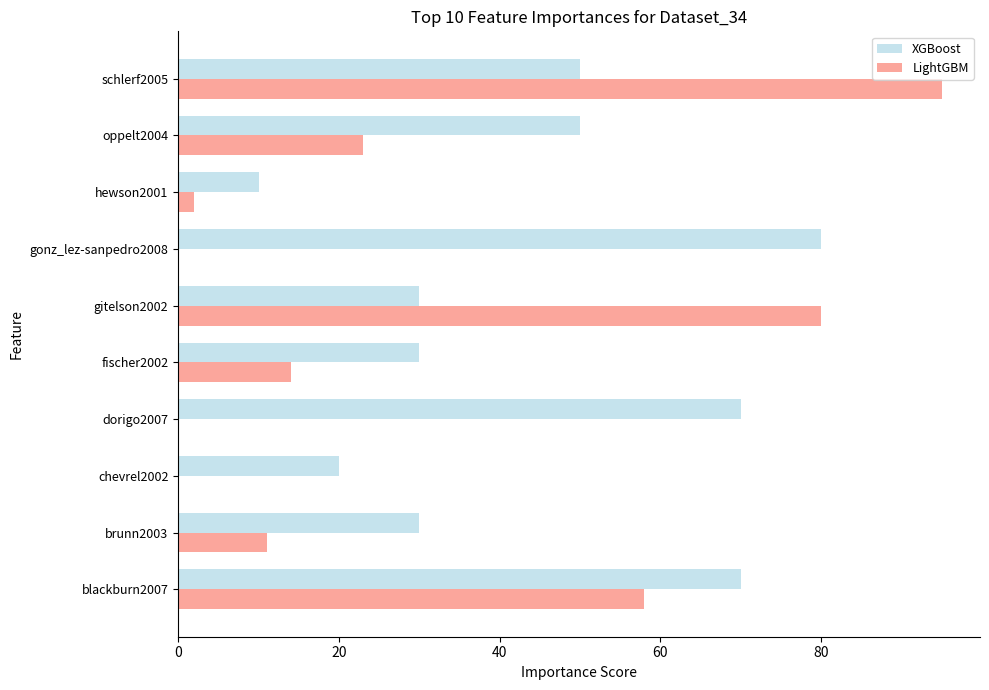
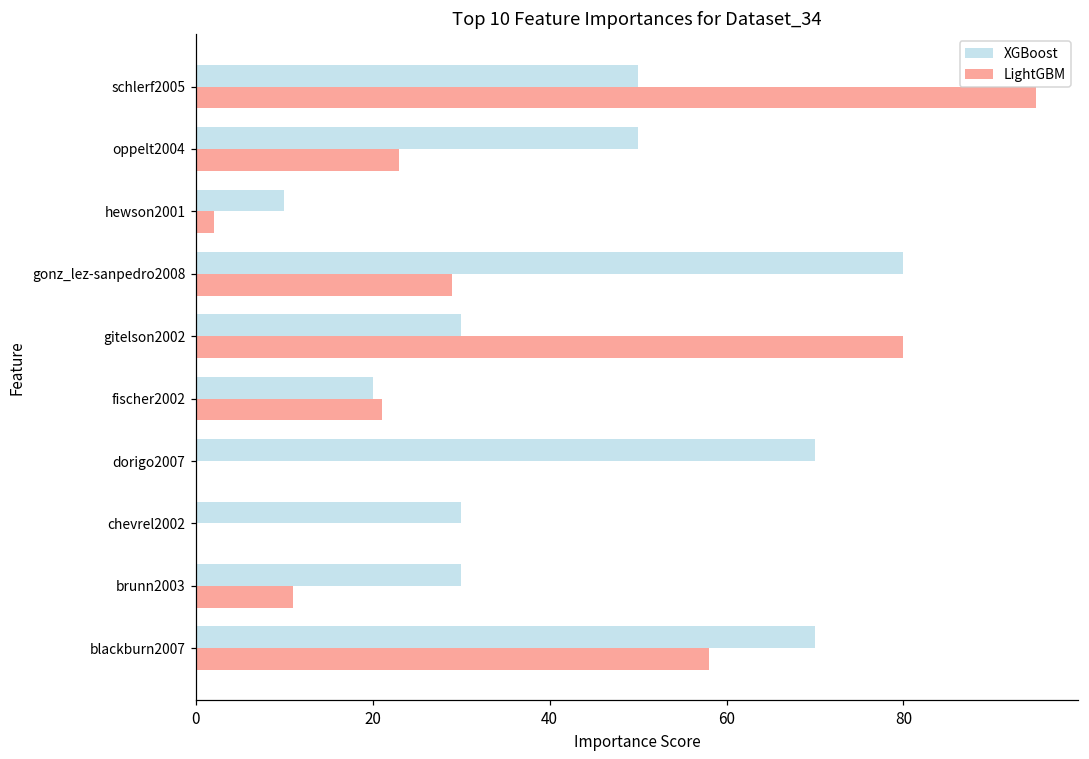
LightGBM, gonz_lez-sanpedro2008: 0 -> 29
XGBoost, fischer2002: 30 -> 20
LightGBM, fischer2002: 14 -> 21
XGBoost, chevrel2002: 20 -> 30
